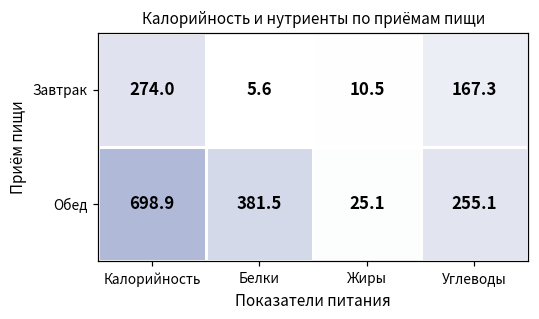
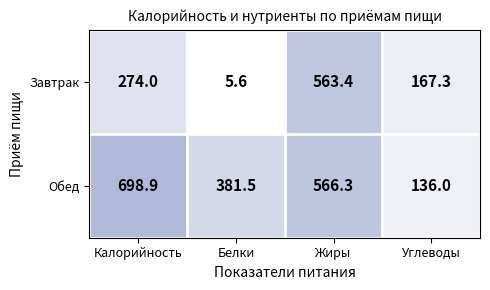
Завтрак, Жиры: 10.5 -> 563.4
Обед, Жиры: 25.1 -> 566.3
Обед, Углеводы: 255.1 -> 136.0
